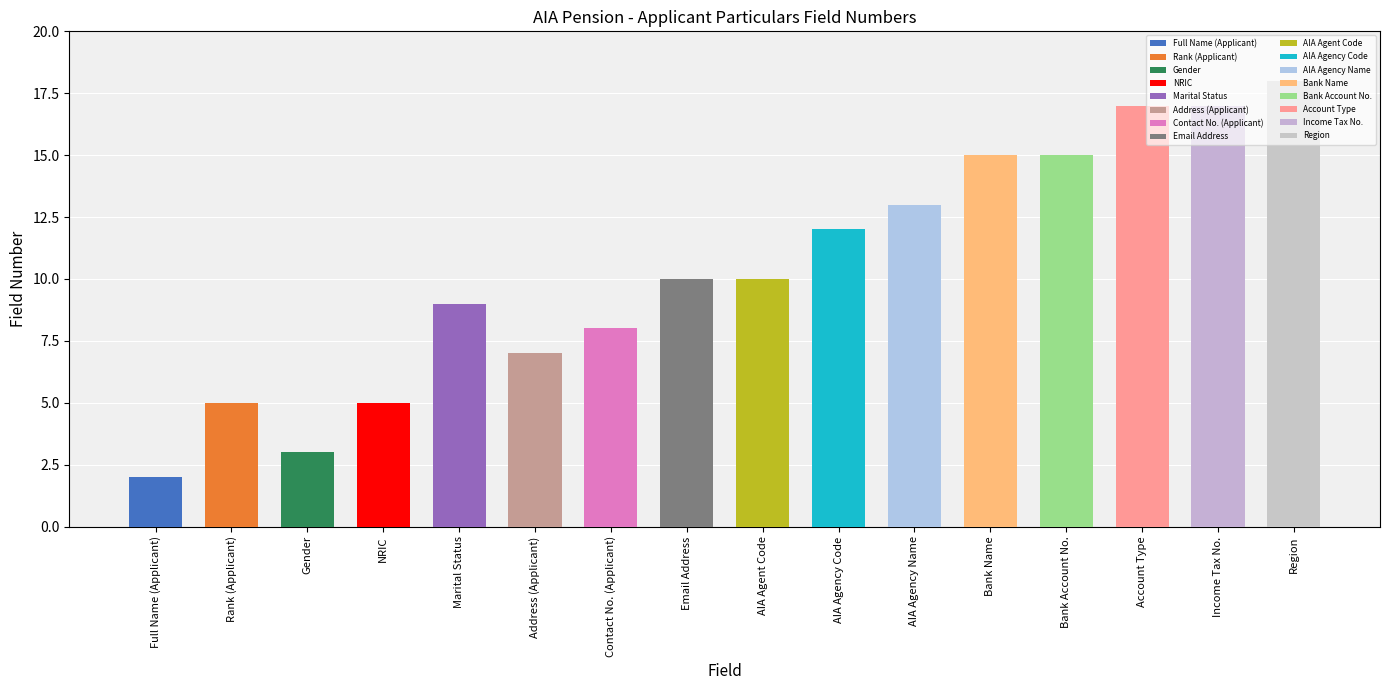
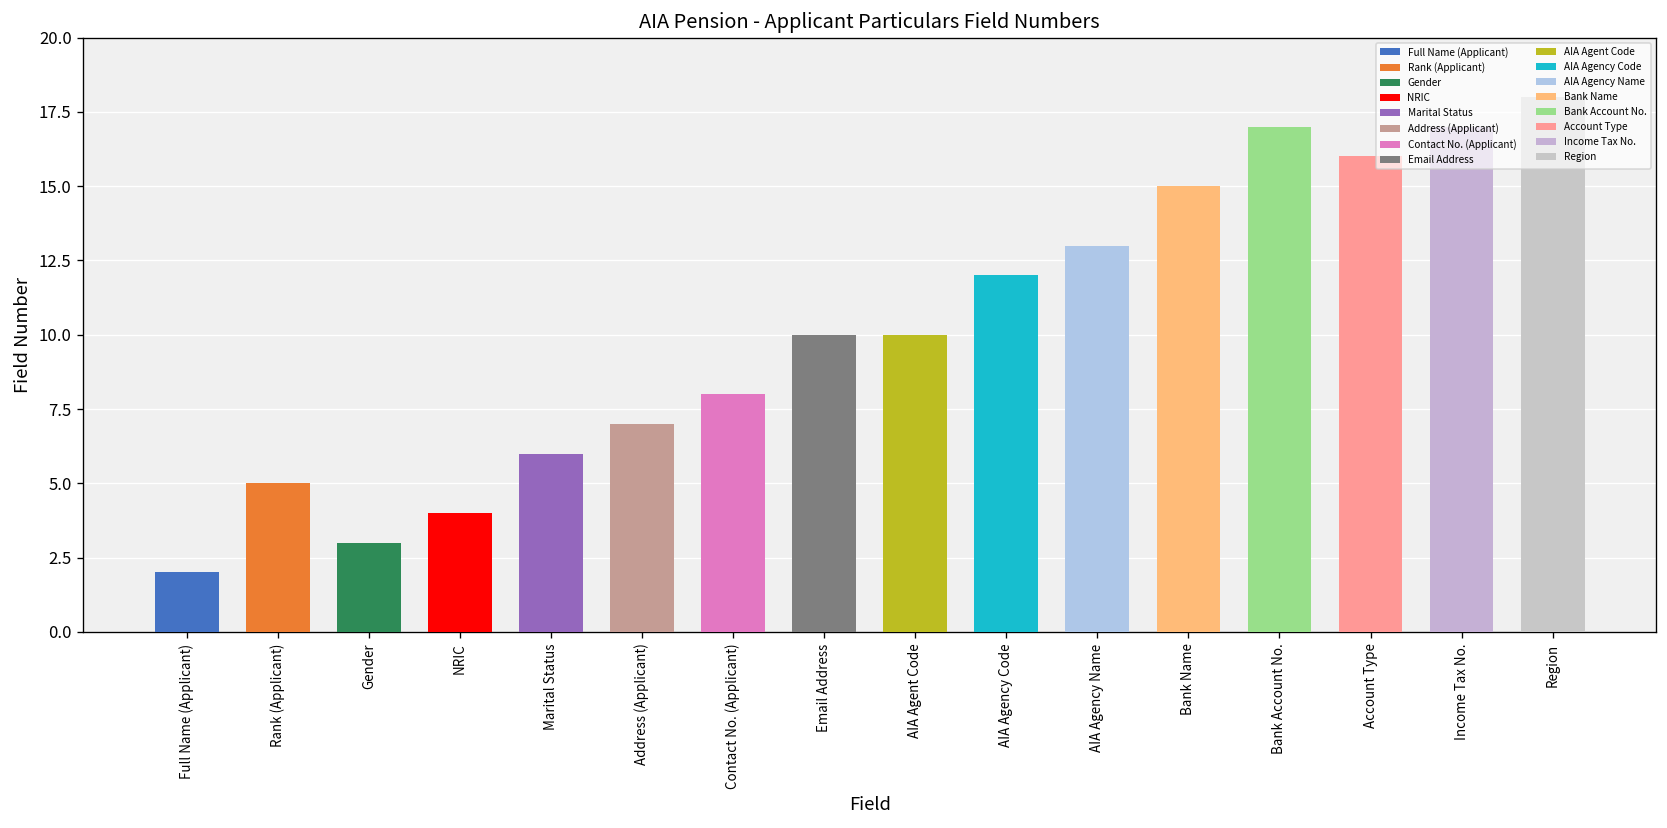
NRIC: 5 -> 4
Marital Status: 9 -> 6
Bank Account No.: 15 -> 17
Account Type: 17 -> 16
